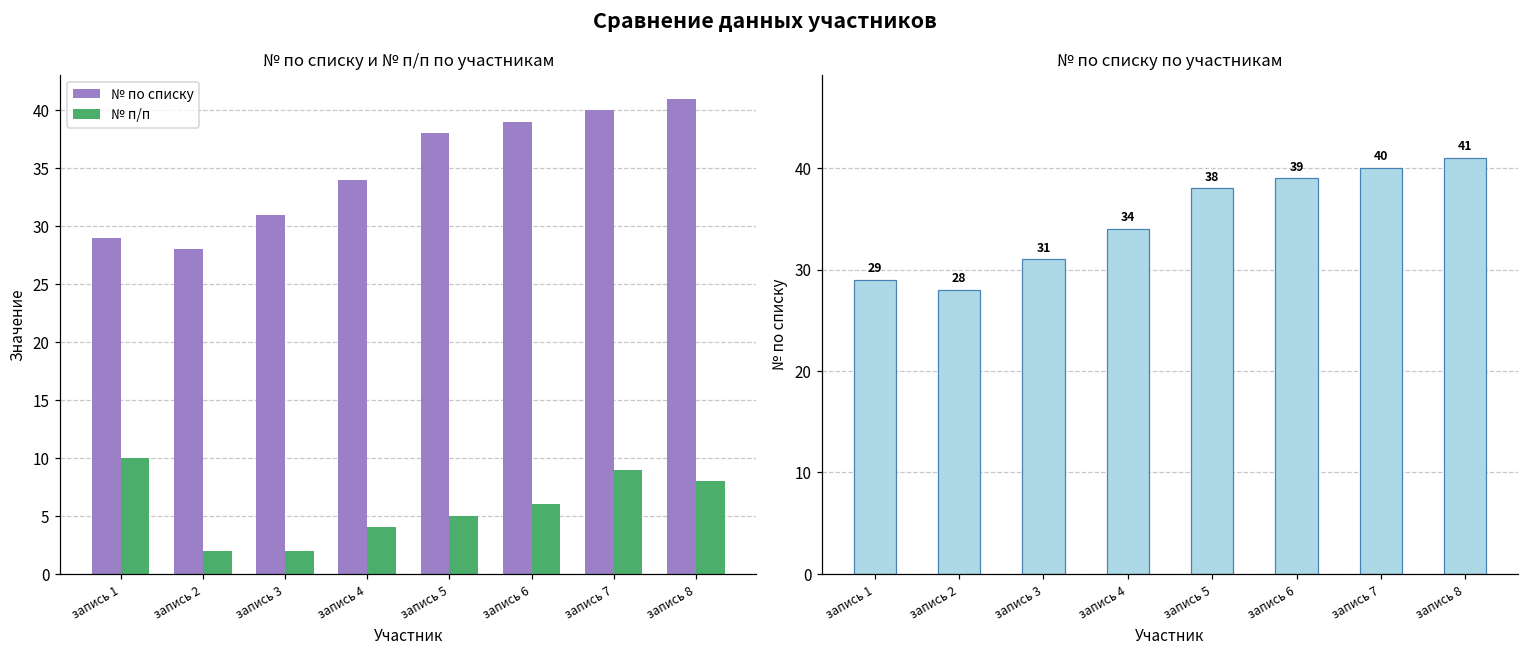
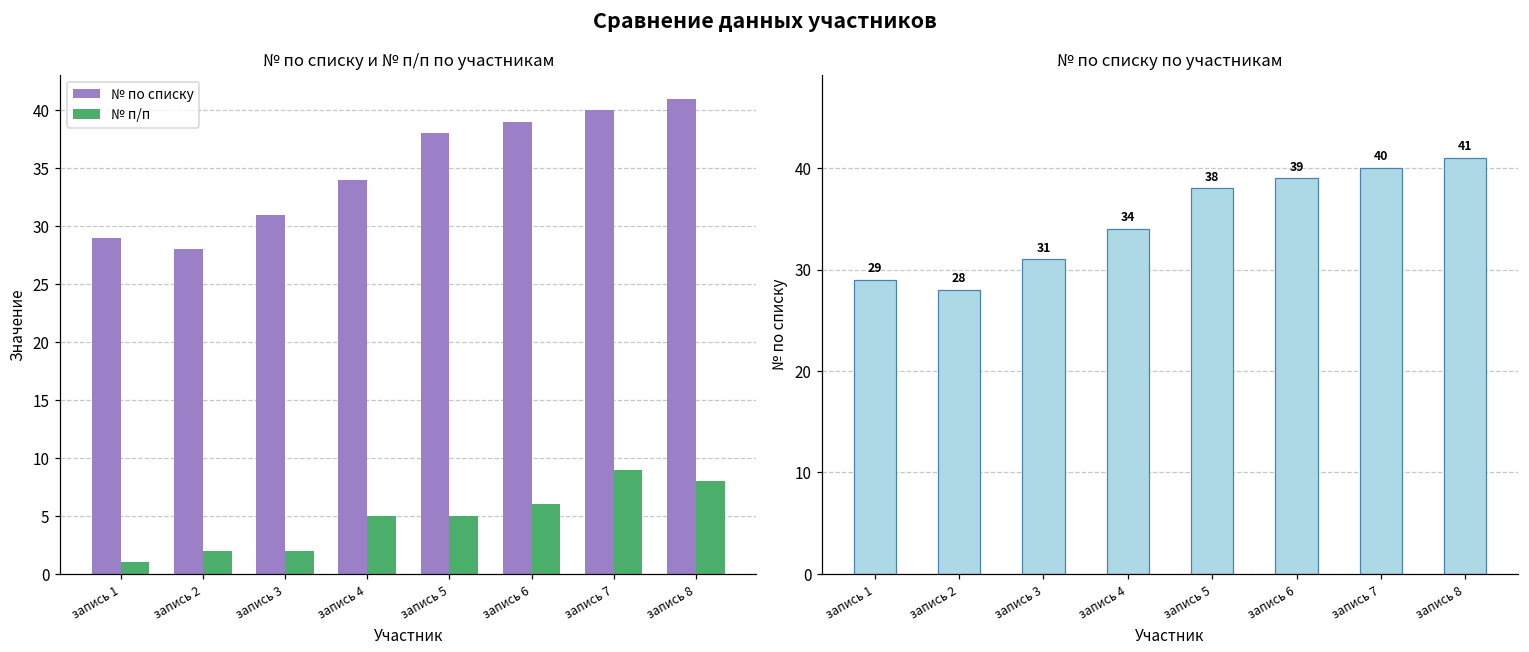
№ по списку и № п/п по участникам, № п/п, запись 1: 10 -> 1
№ по списку и № п/п по участникам, № п/п, запись 4: 4 -> 5
